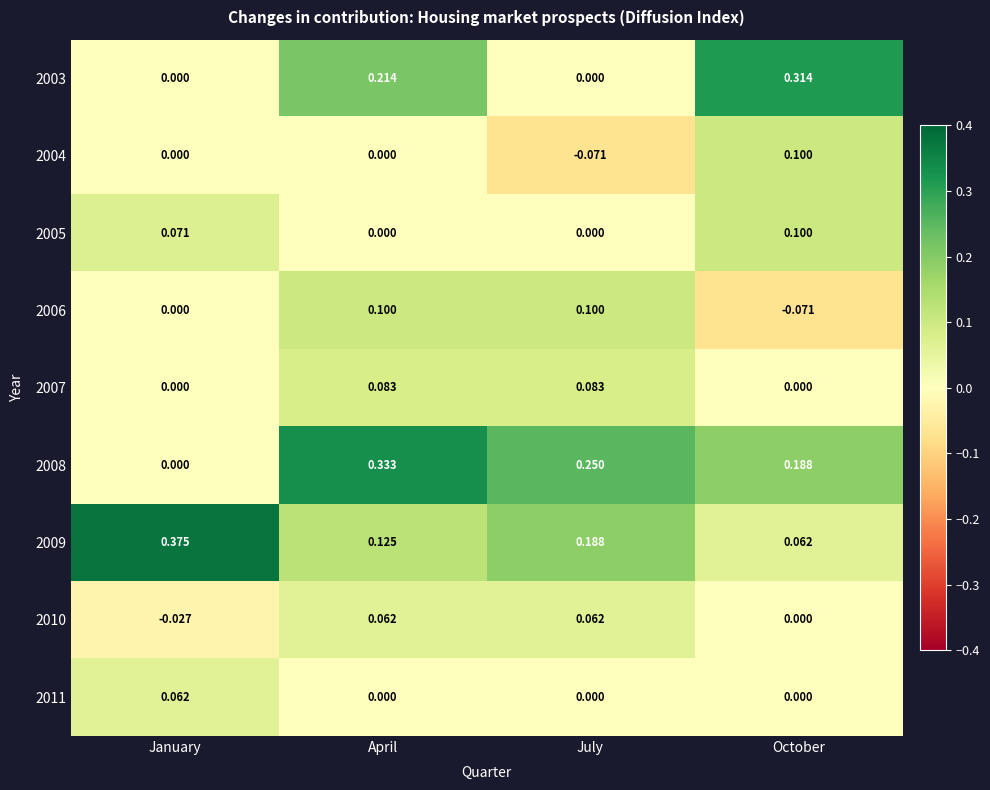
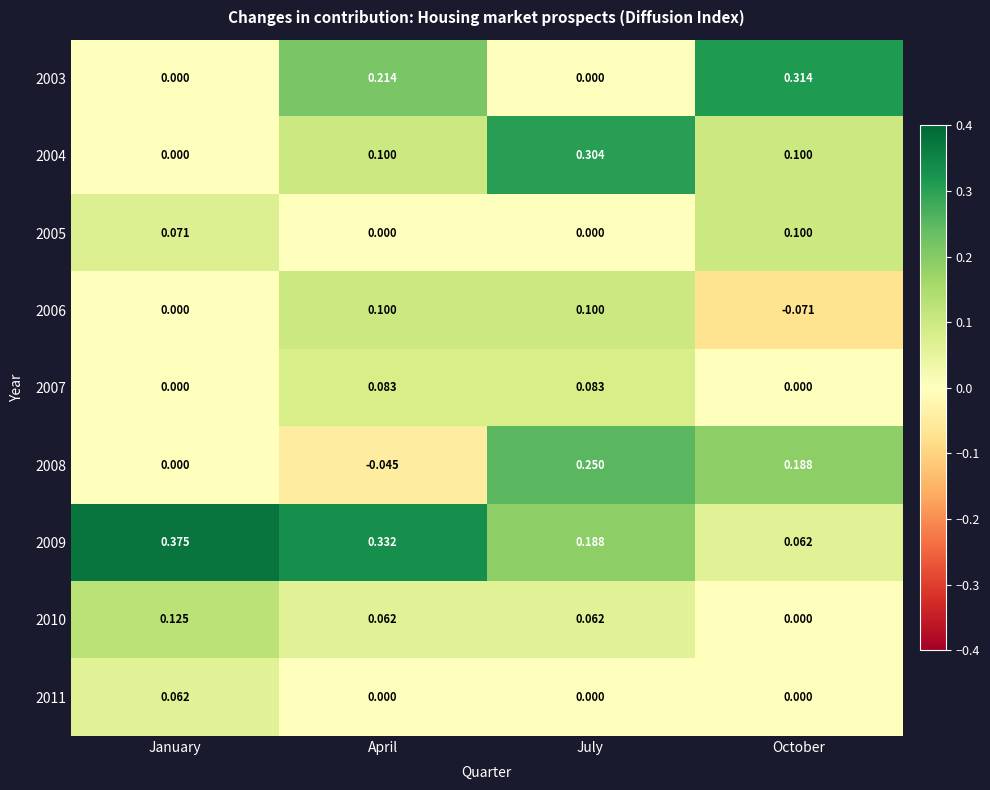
2004, April: 0.000 -> 0.100
2004, July: -0.071 -> 0.304
2008, April: 0.333 -> -0.045
2009, April: 0.125 -> 0.332
2010, January: -0.027 -> 0.125
